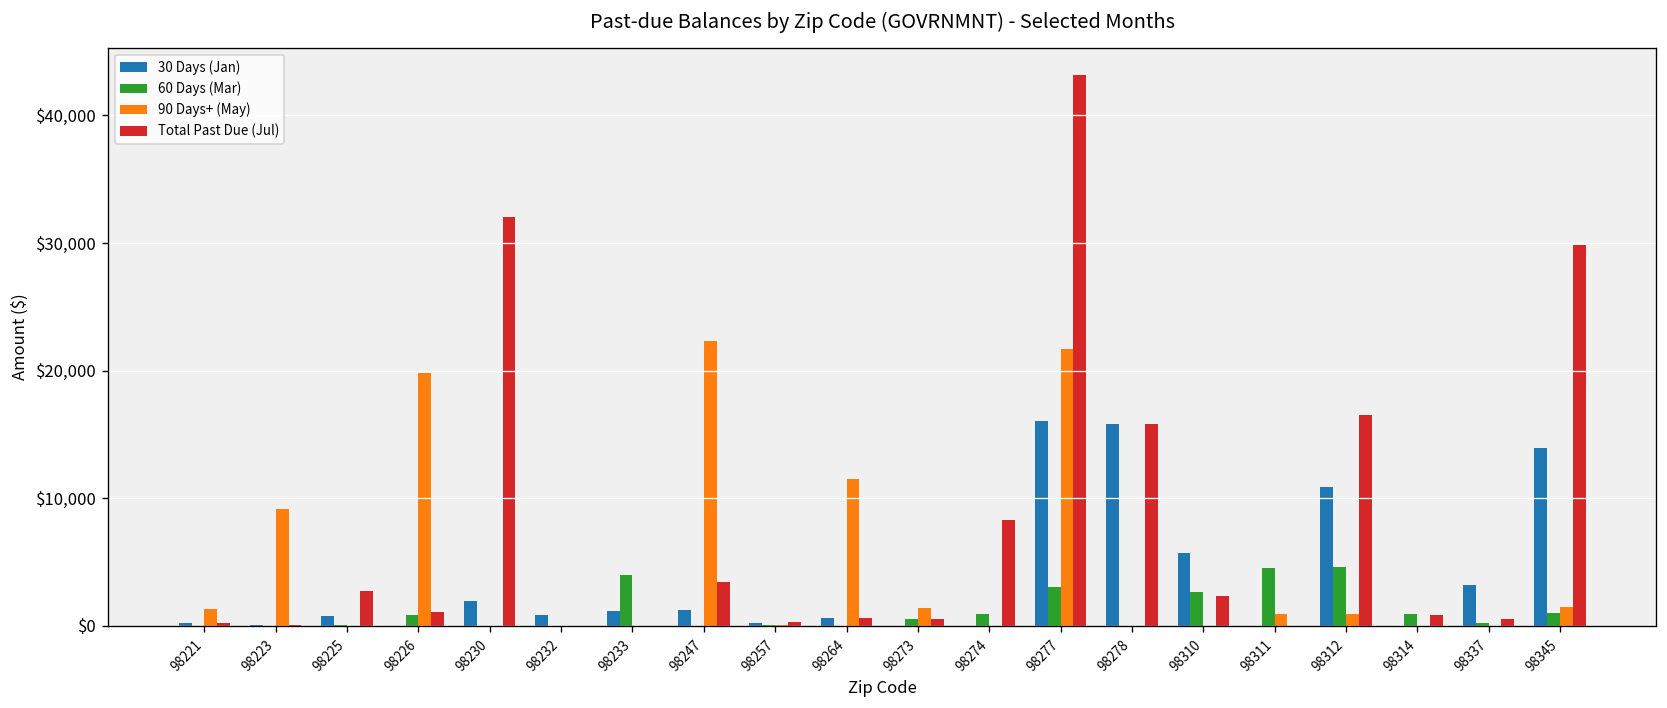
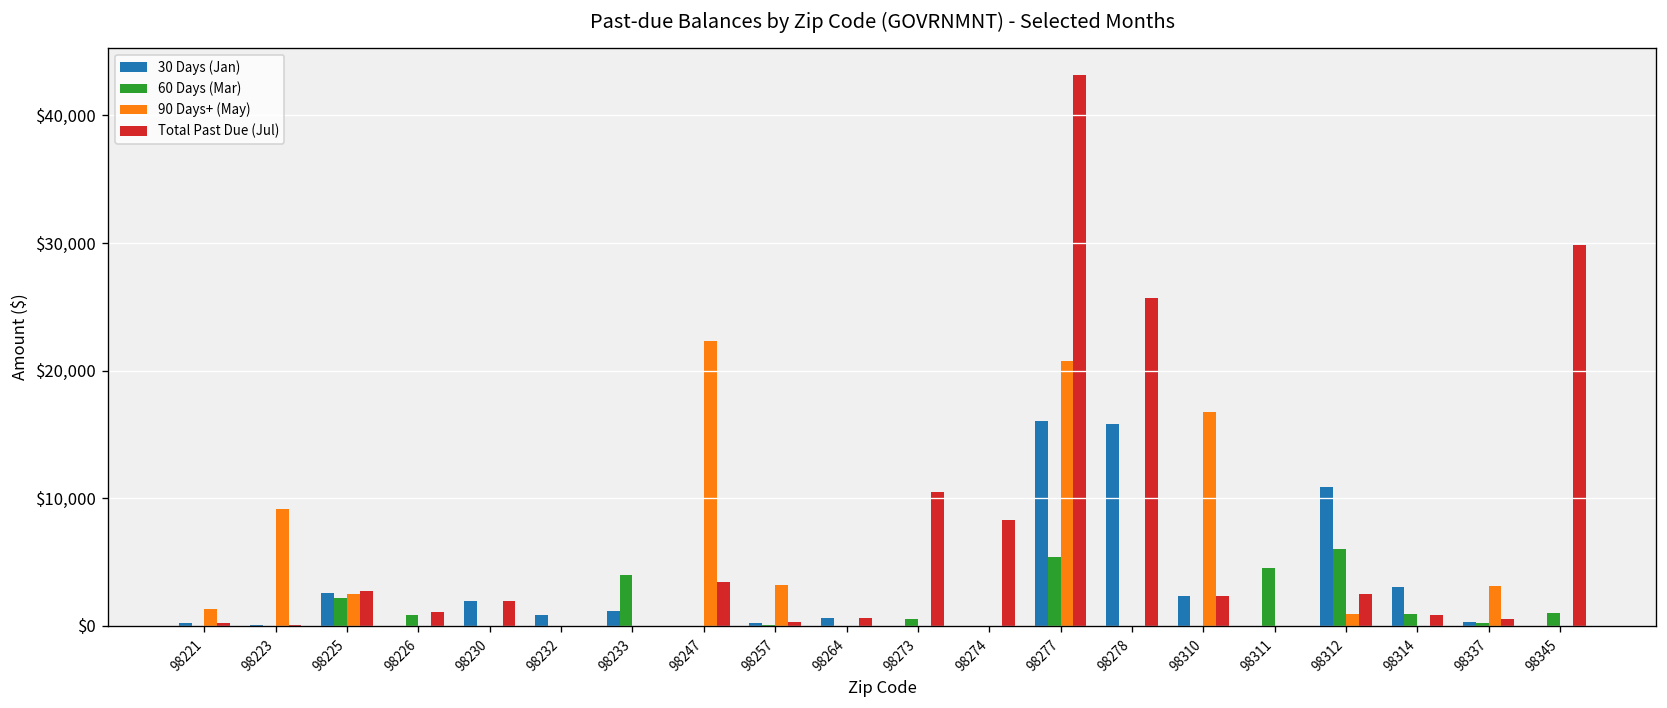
30 Days (Jan), 98225: $700 -> $2,600
60 Days (Mar), 98225: $100 -> $2,200
90 Days+ (May), 98225: $0 -> $2,500
90 Days+ (May), 98226: $19,800 -> $0
Total Past Due (Jul), 98230: $32,000 -> $1,900
30 Days (Jan), 98247: $1,300 -> $0
90 Days+ (May), 98257: $0 -> $3,200
90 Days+ (May), 98264: $11,500 -> $0
90 Days+ (May), 98273: $1,400 -> $0
Total Past Due (Jul), 98273: $600 -> $10,500
60 Days (Mar), 98274: $1,000 -> $0
60 Days (Mar), 98277: $3,100 -> $5,400
90 Days+ (May), 98277: $21,700 -> $20,800
Total Past Due (Jul), 98278: $15,900 -> $25,700
30 Days (Jan), 98310: $5,700 -> $2,400
60 Days (Mar), 98310: $2,700 -> $0
90 Days+ (May), 98310: $0 -> $16,800
90 Days+ (May), 98311: $900 -> $0
60 Days (Mar), 98312: $4,700 -> $6,100
Total Past Due (Jul), 98312: $16,500 -> $2,500
30 Days (Jan), 98314: $0 -> $3,100
30 Days (Jan), 98337: $3,200 -> $300
90 Days+ (May), 98337: $0 -> $3,100
30 Days (Jan), 98345: $13,900 -> $0
90 Days+ (May), 98345: $1,500 -> $0
